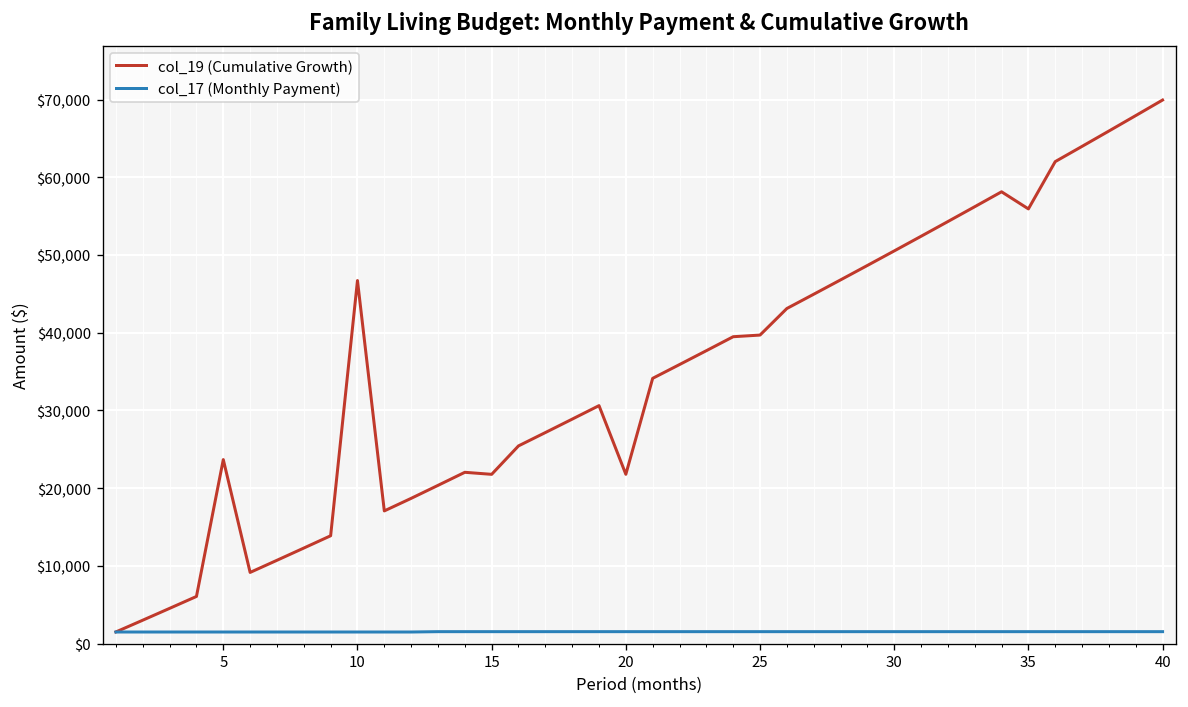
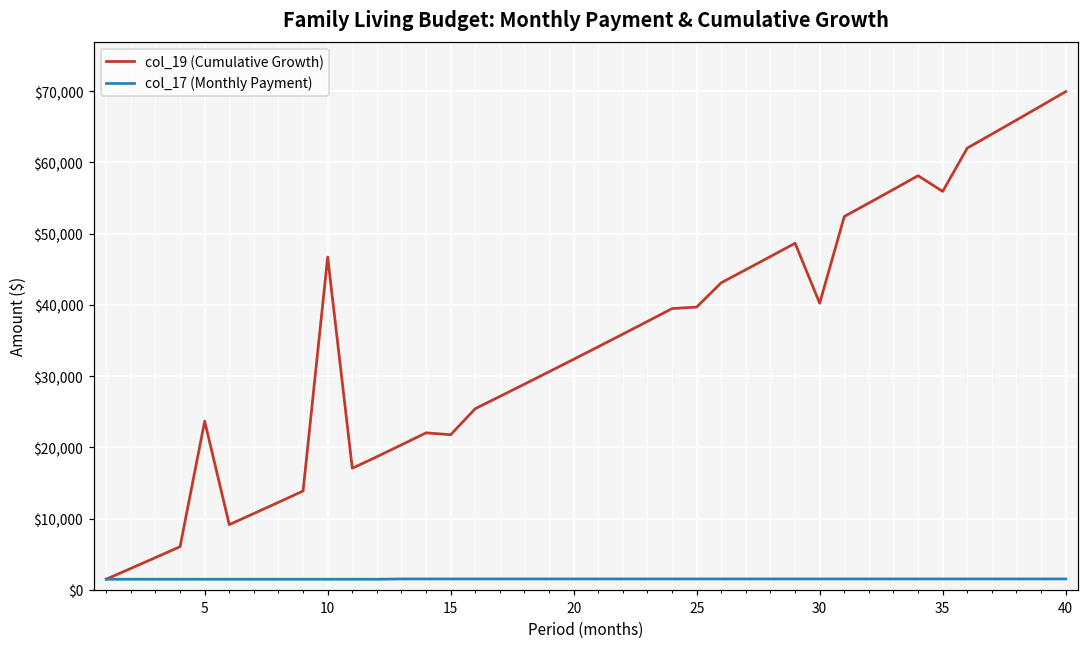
col_19 (Cumulative Growth), 20: $22,000 -> $32,000
col_19 (Cumulative Growth), 30: $51,000 -> $40,000
